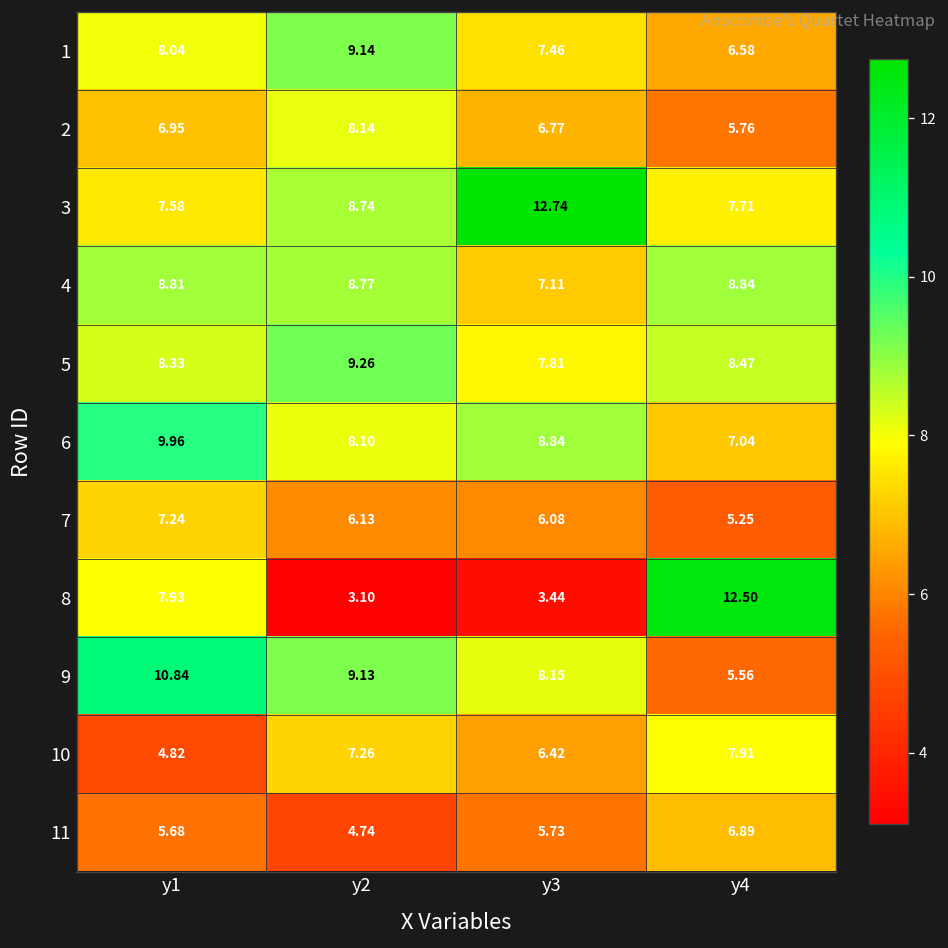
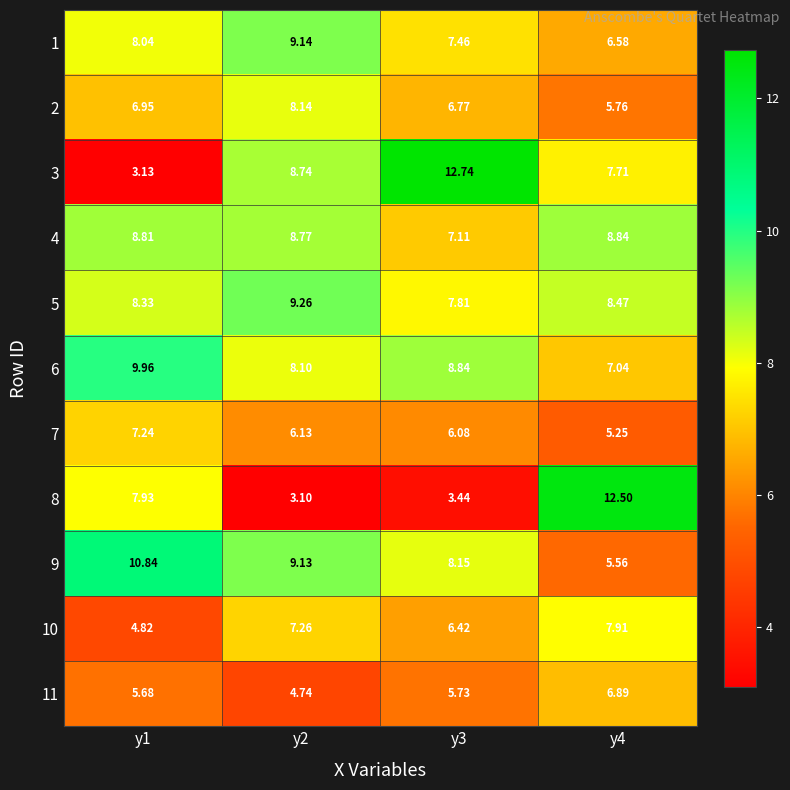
3, y1: 7.58 -> 3.13
